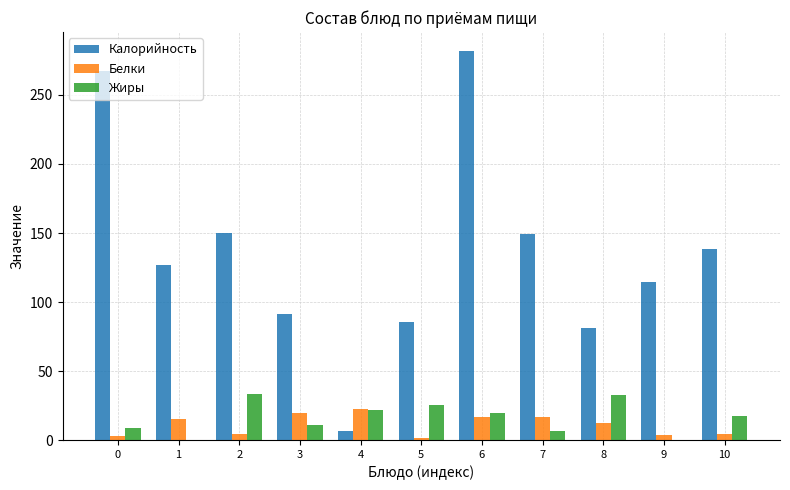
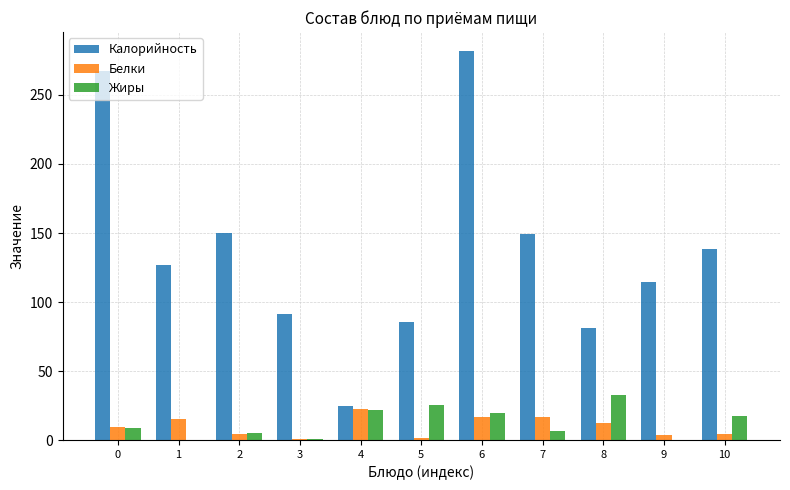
Белки, 0: 3 -> 10
Жиры, 2: 34 -> 5
Белки, 3: 20 -> 1
Жиры, 3: 11 -> 1
Калорийность, 4: 7 -> 24
